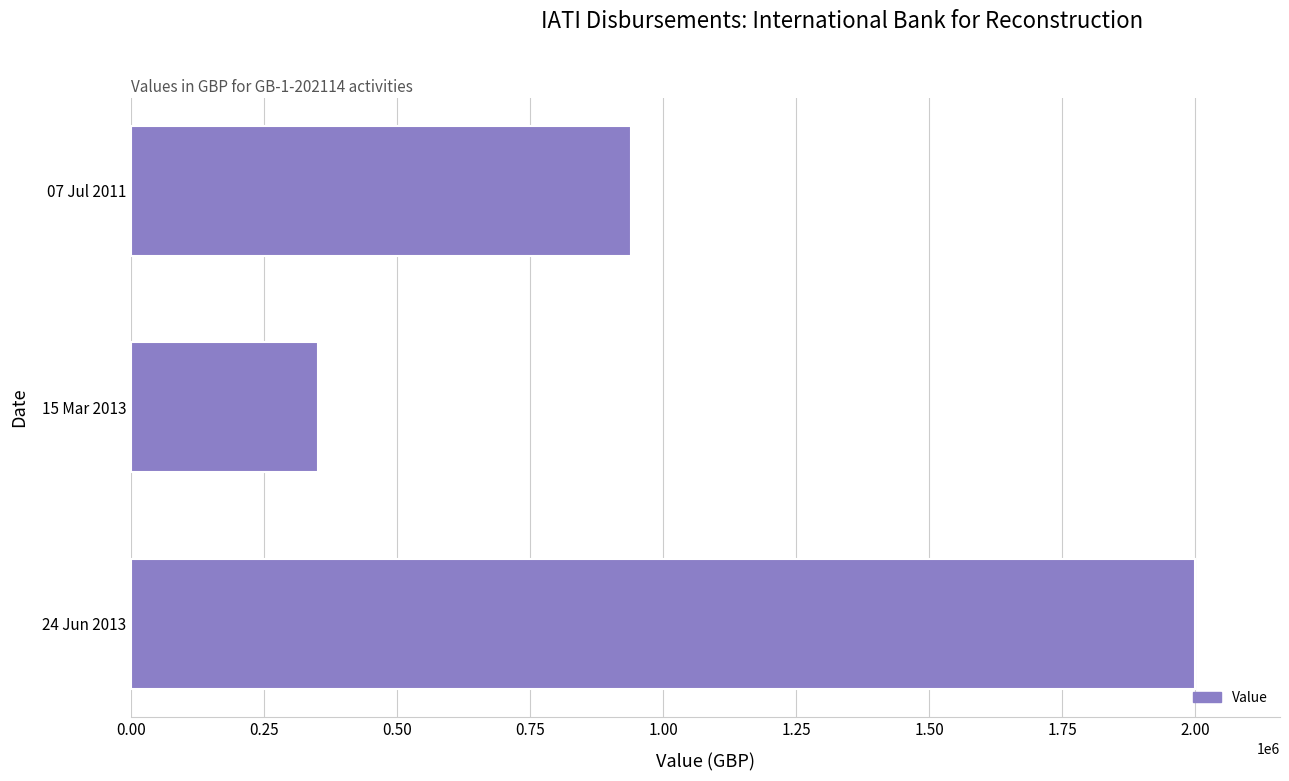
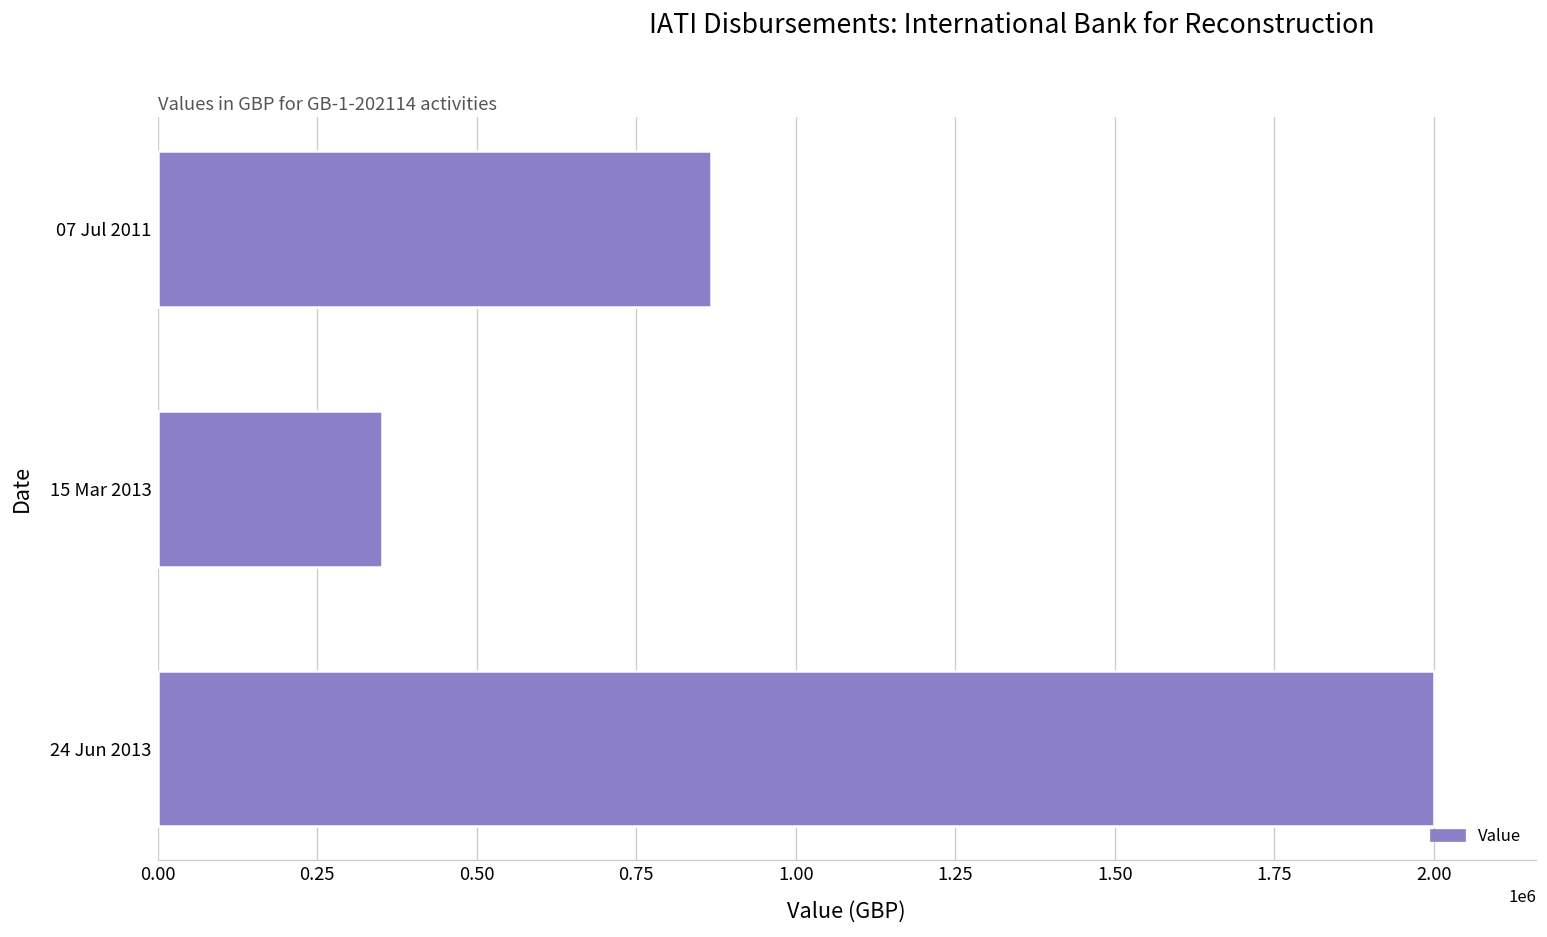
07 Jul 2011: 940000 -> 870000
